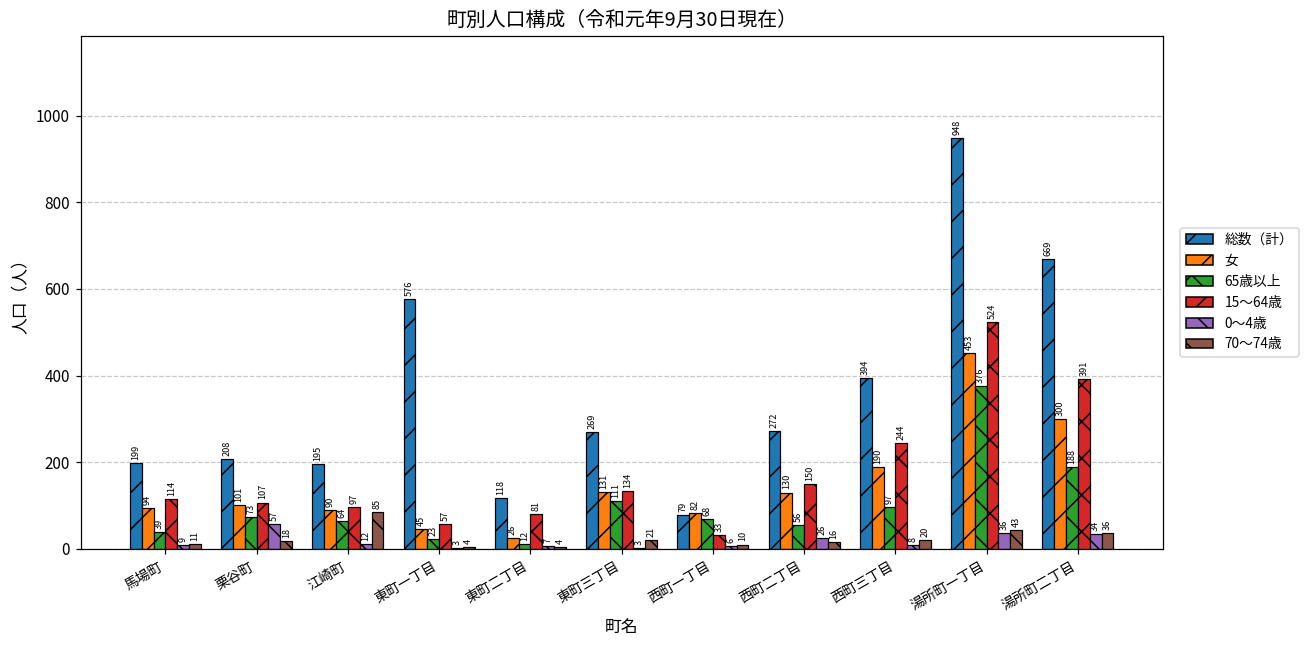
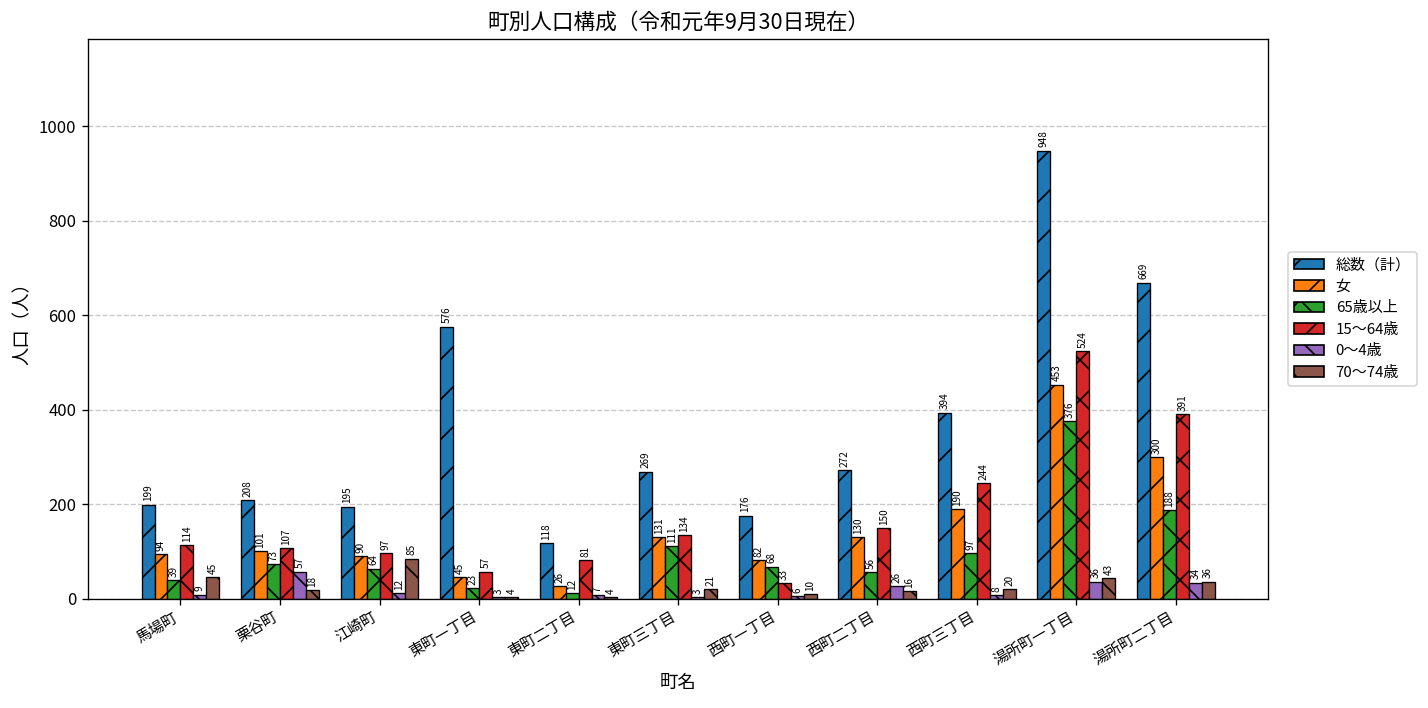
70～74歳, 馬場町: 11 -> 45
総数（計）, 西町一丁目: 79 -> 176
